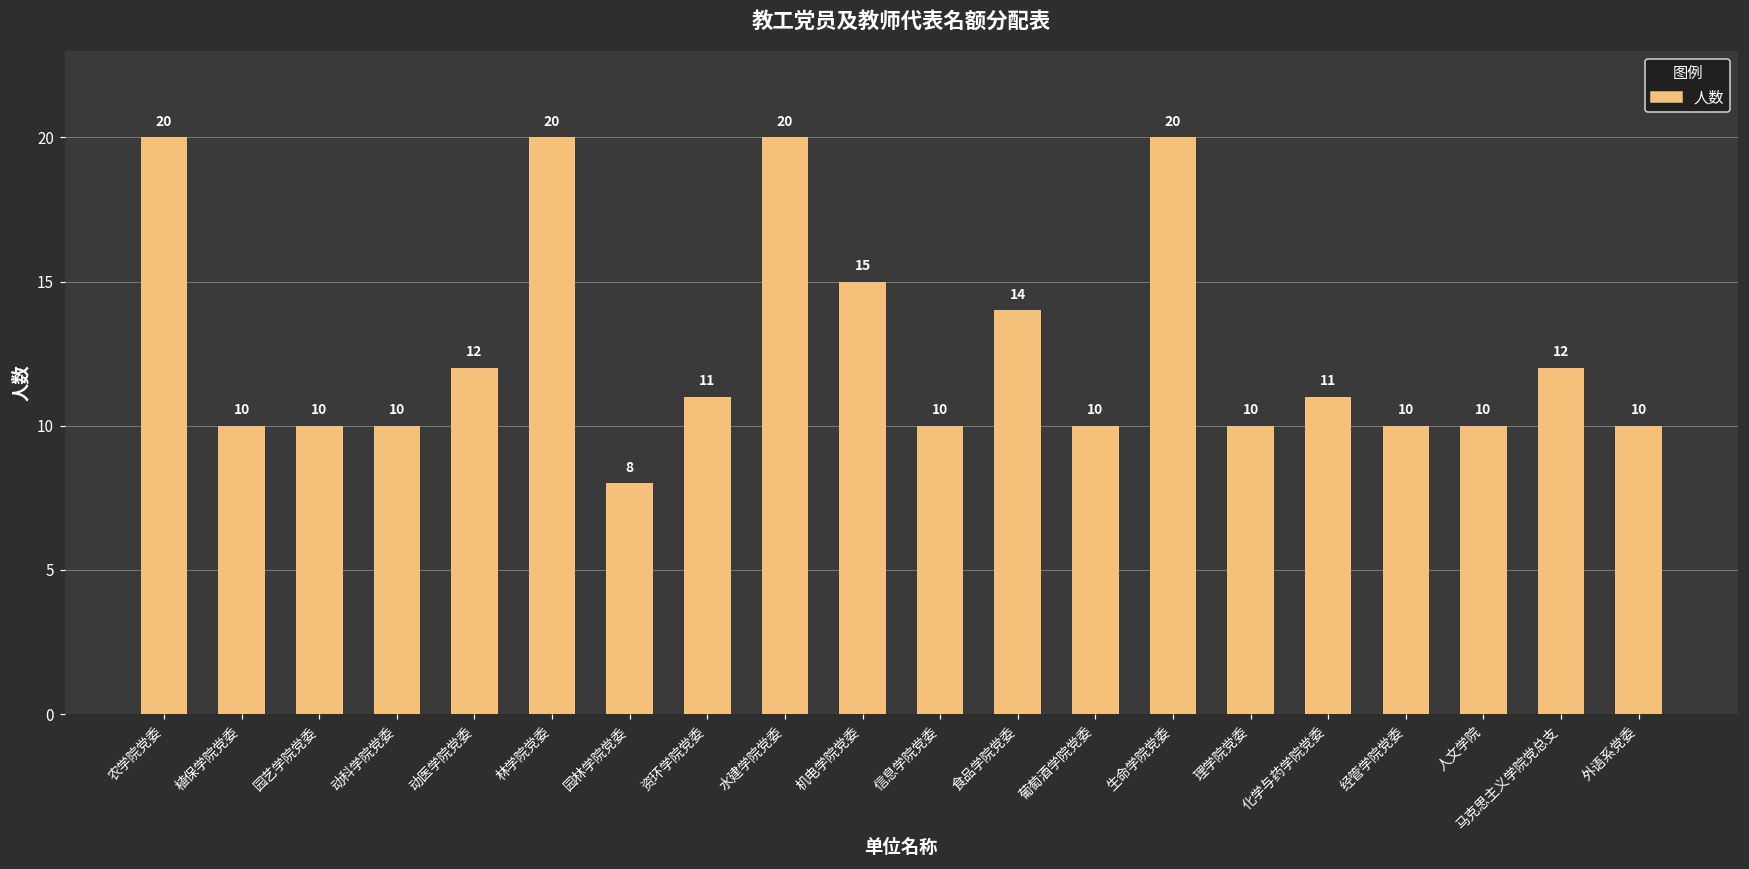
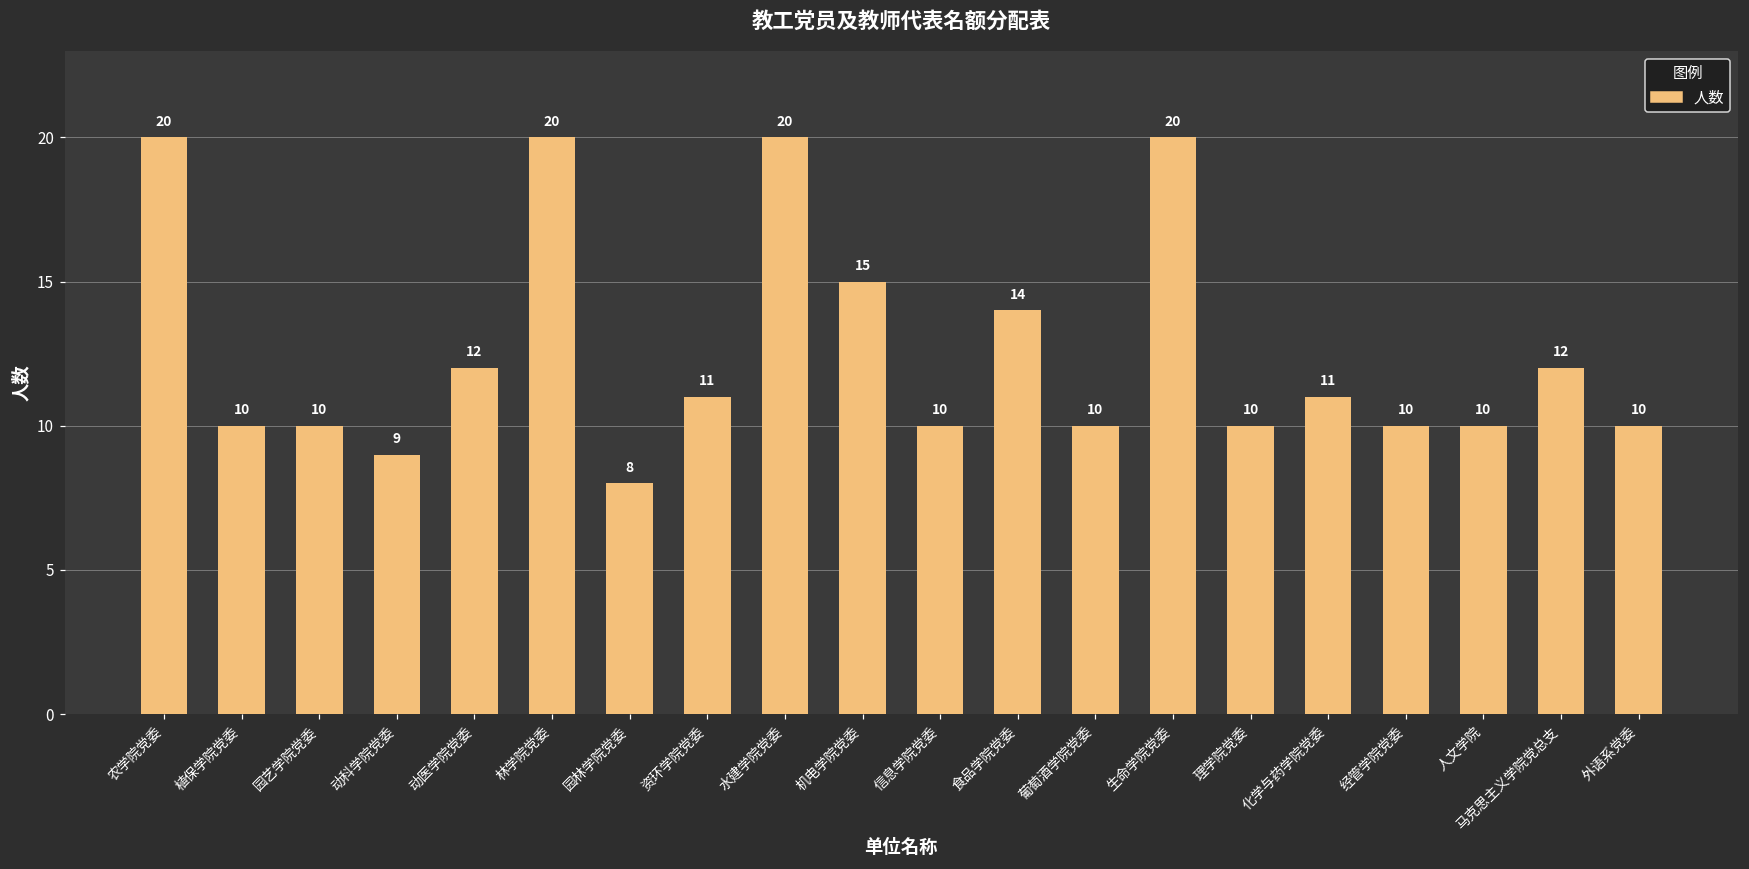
动科学院党委: 10 -> 9
